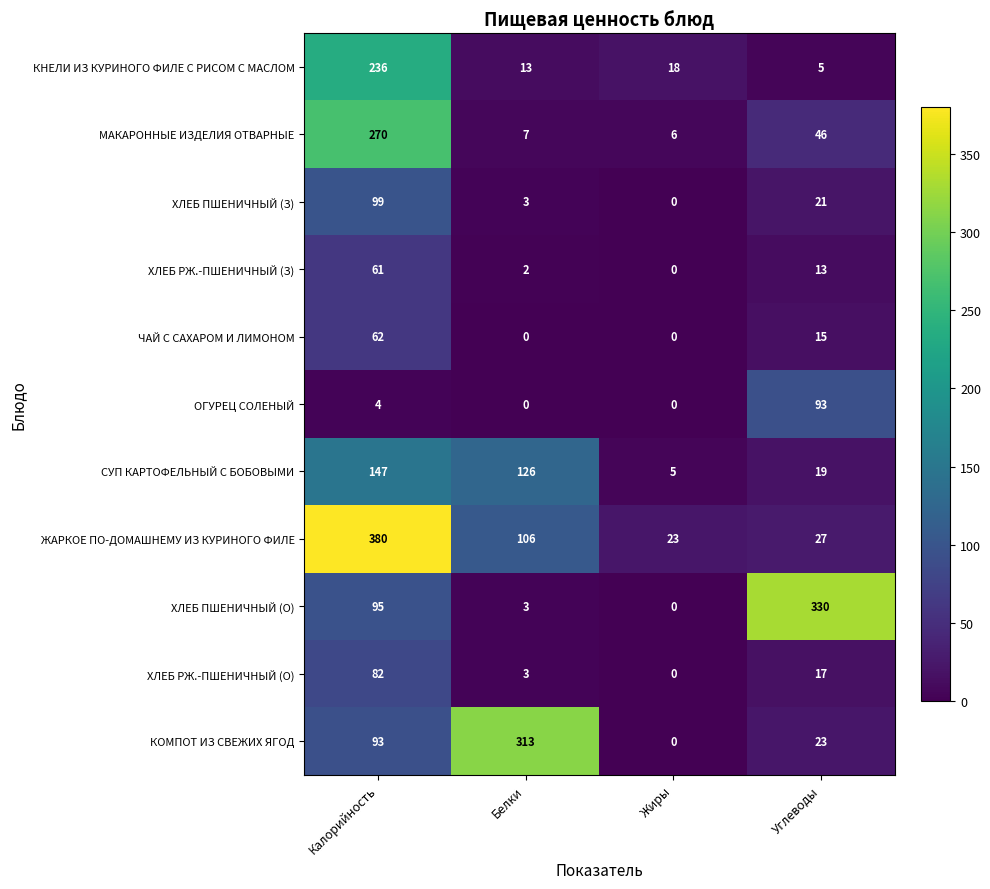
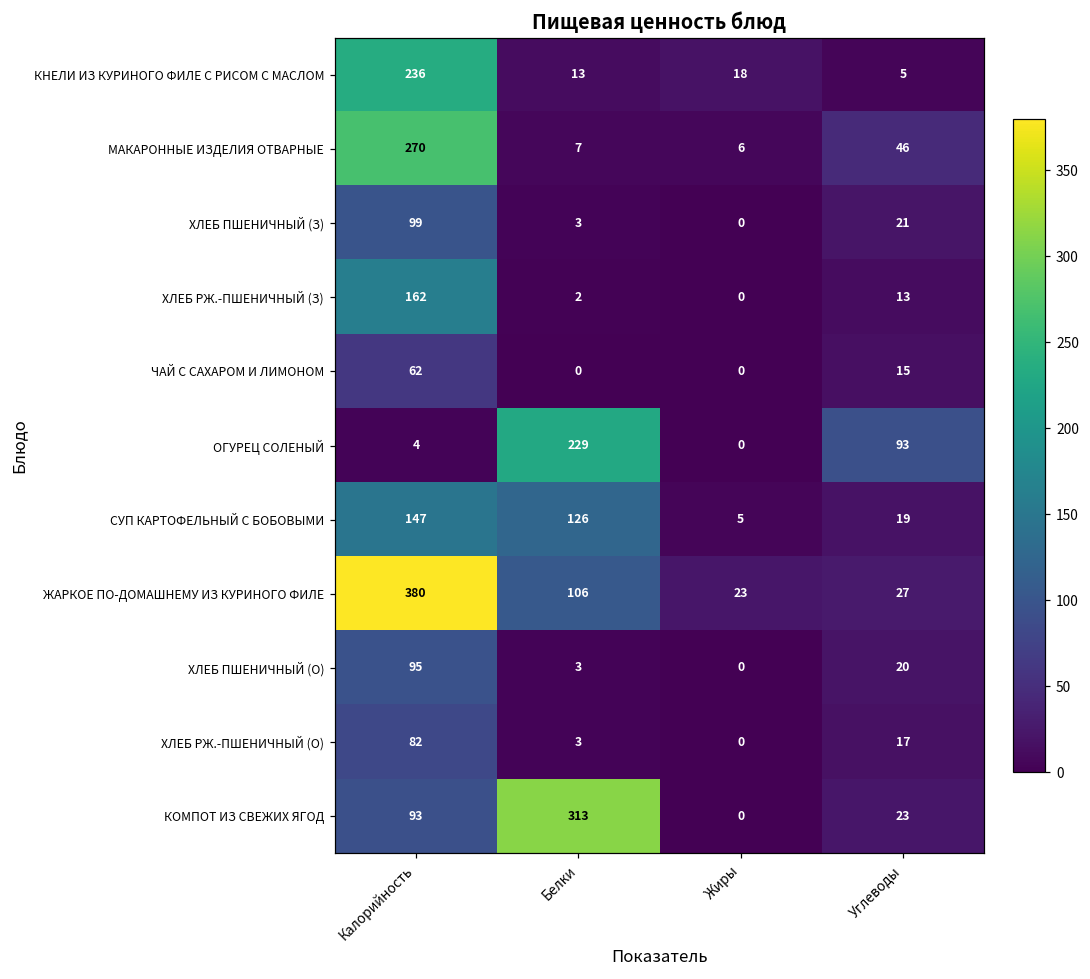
ХЛЕБ РЖ.-ПШЕНИЧНЫЙ (З), Калорийность: 61 -> 162
ОГУРЕЦ СОЛЕНЫЙ, Белки: 0 -> 229
ХЛЕБ ПШЕНИЧНЫЙ (О), Углеводы: 330 -> 20
